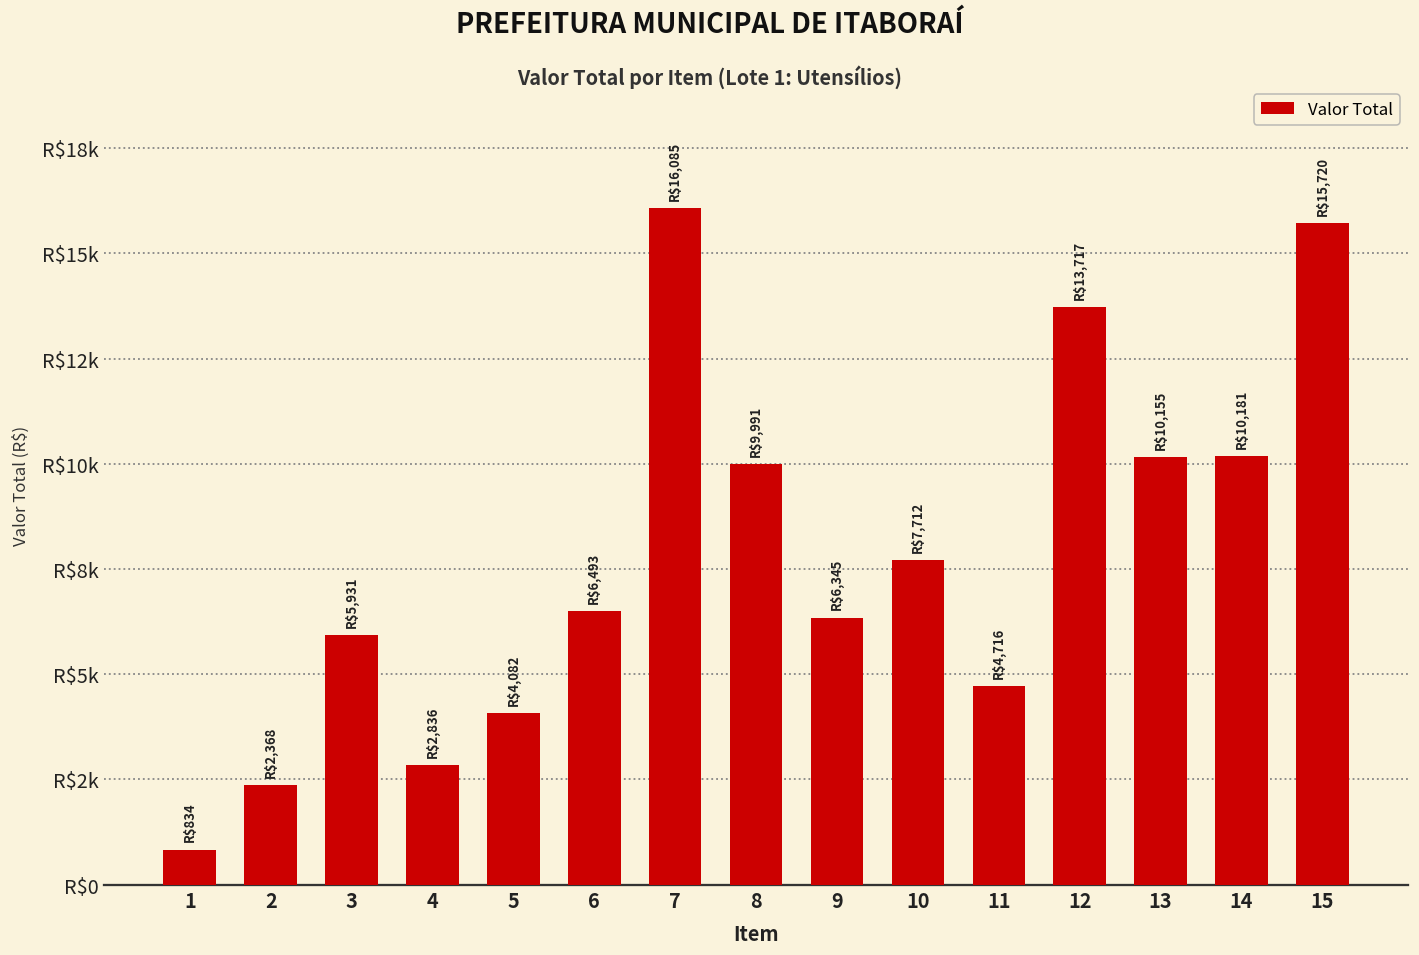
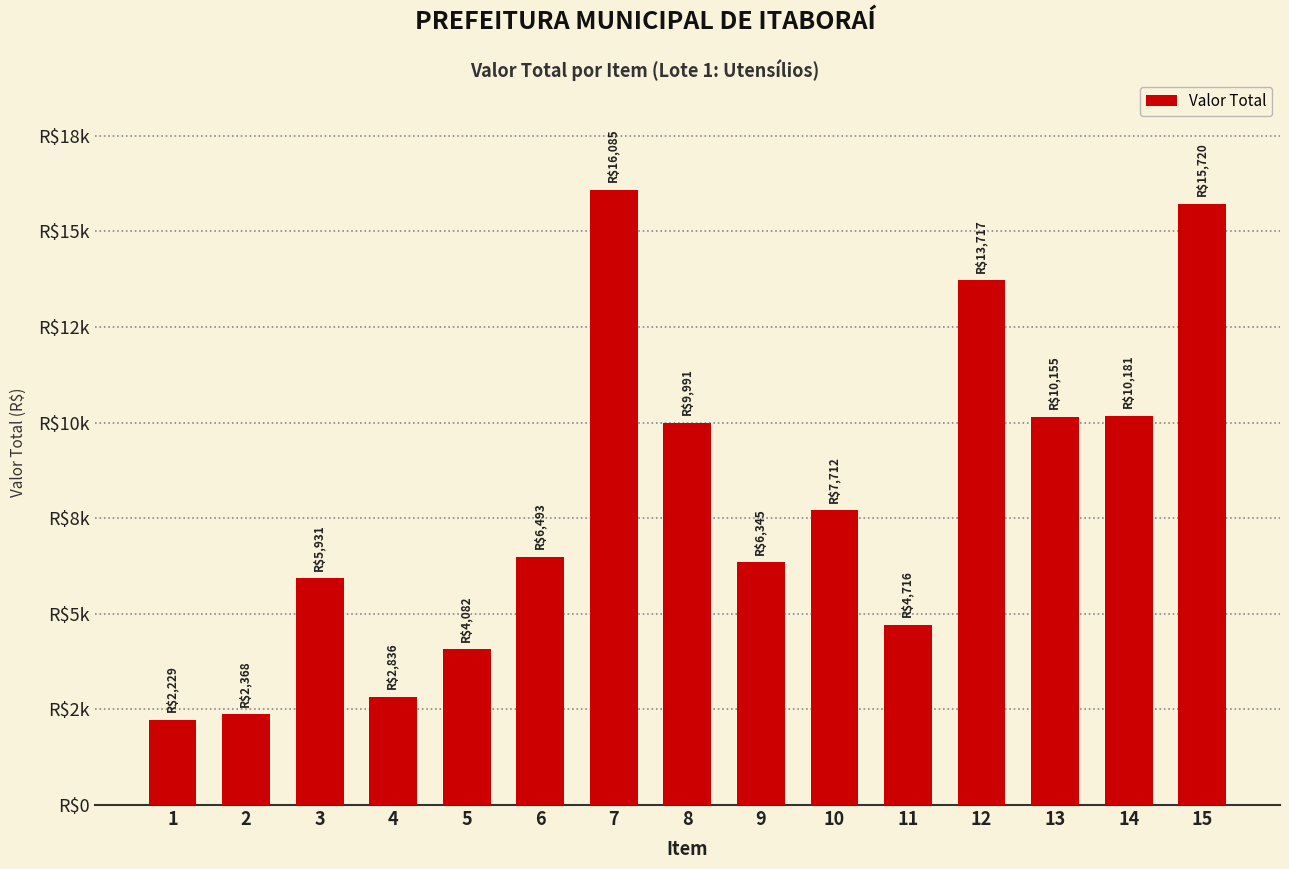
1: $834 -> $2,229
